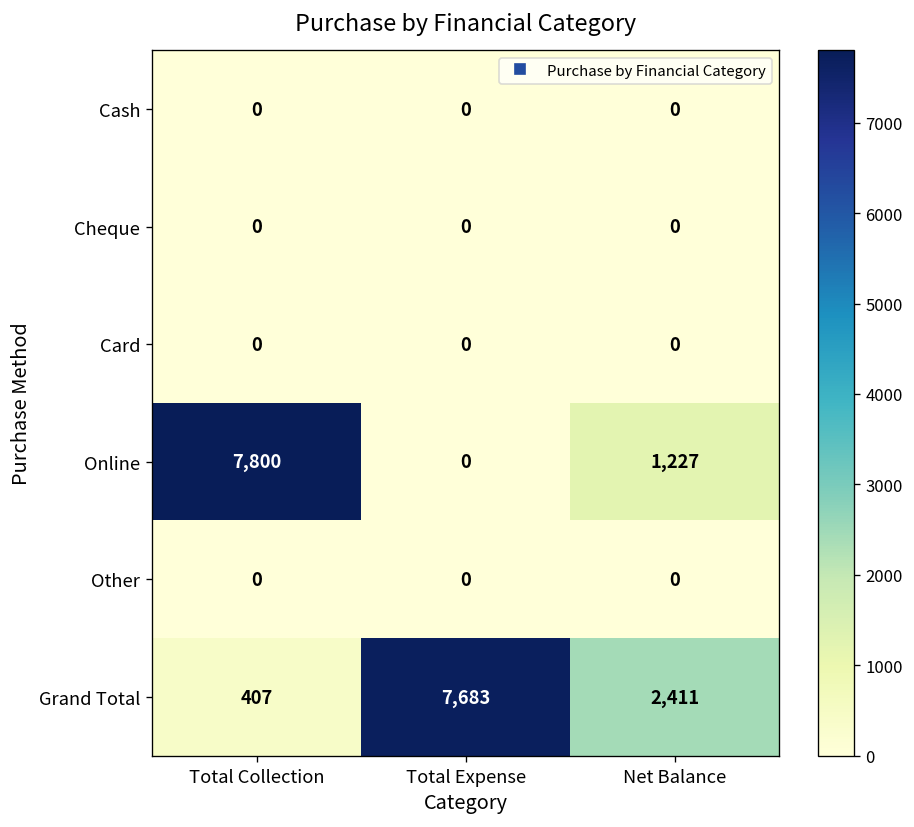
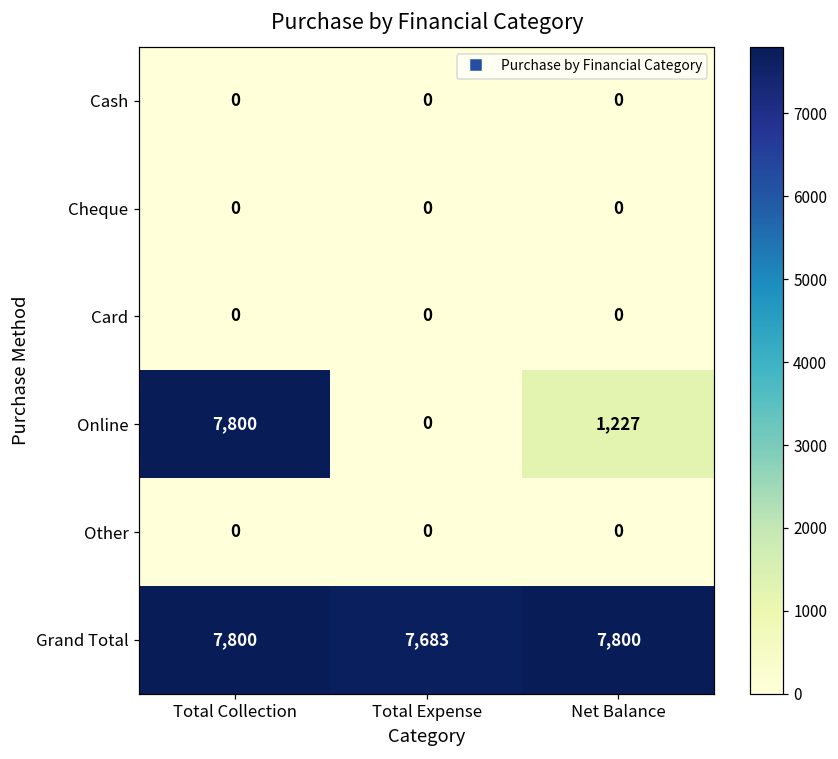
Grand Total, Total Collection: 407 -> 7,800
Grand Total, Net Balance: 2,411 -> 7,800
